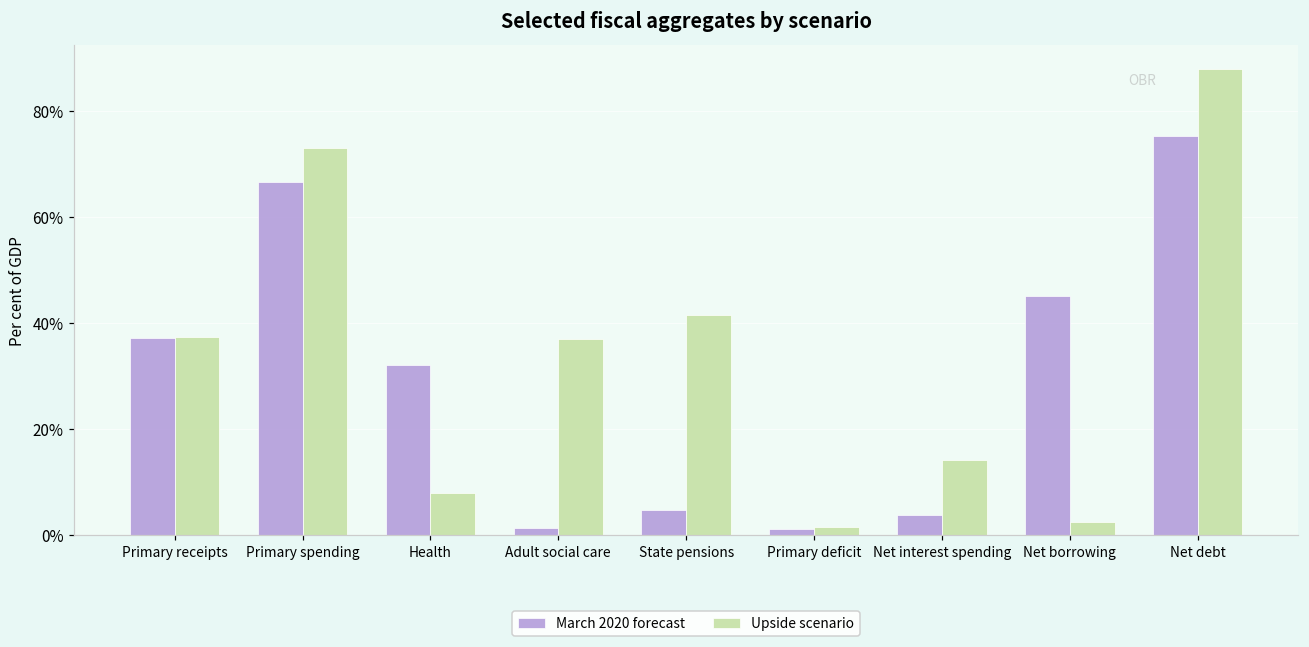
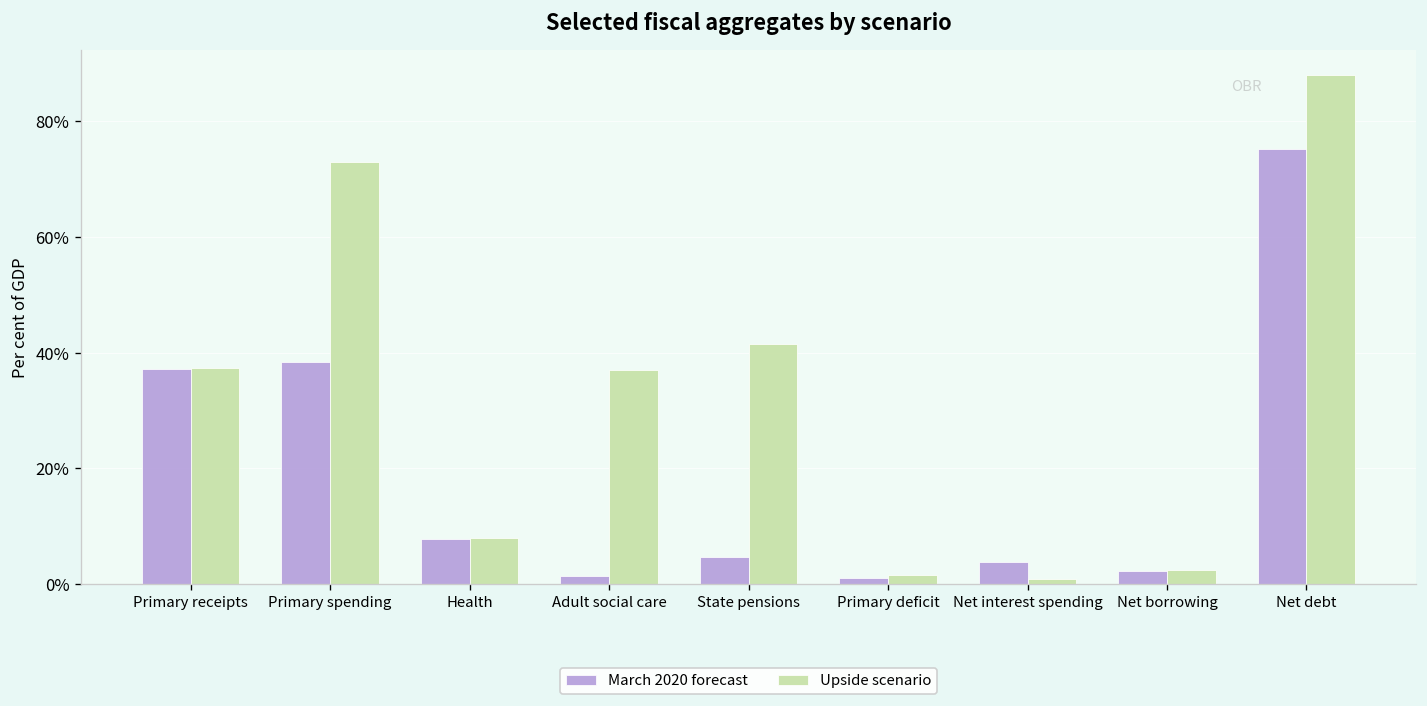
March 2020 forecast, Primary spending: 67% -> 38%
March 2020 forecast, Health: 32% -> 8%
Upside scenario, Net interest spending: 14% -> 1%
March 2020 forecast, Net borrowing: 45% -> 2%
